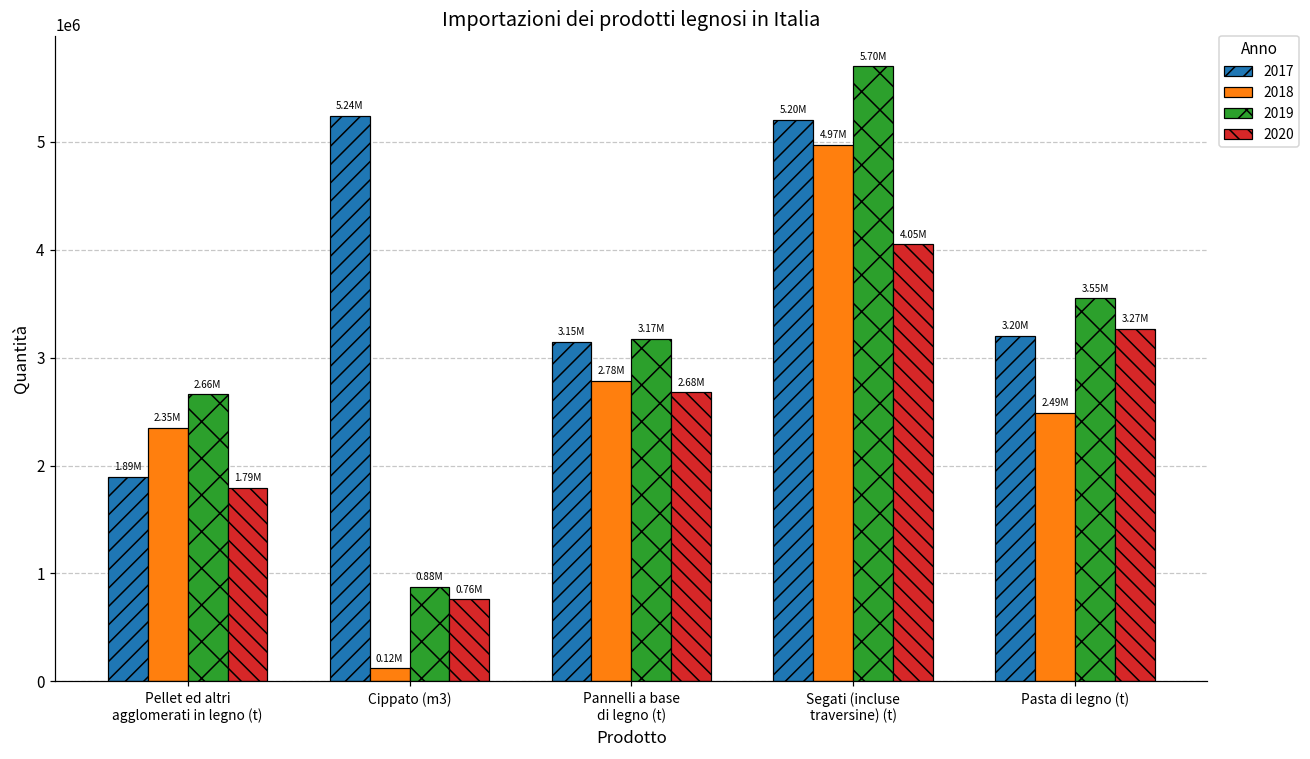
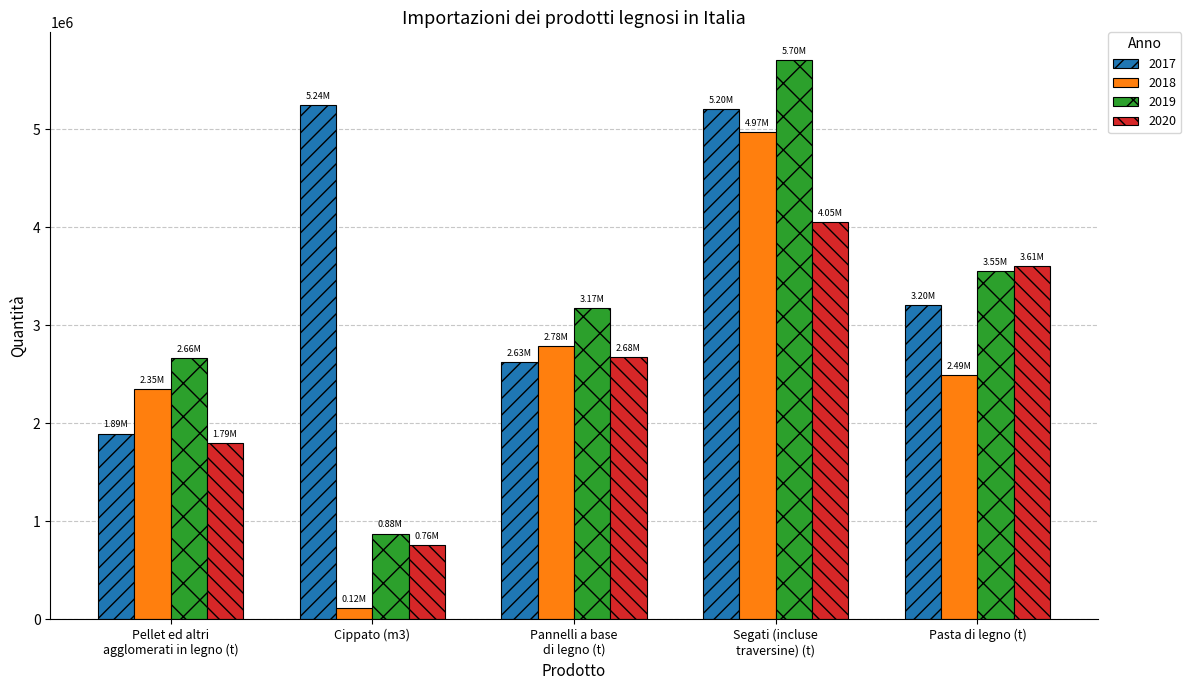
2017, Pannelli a base di legno (t): 3.15M -> 2.63M
2020, Pasta di legno (t): 3.27M -> 3.61M
